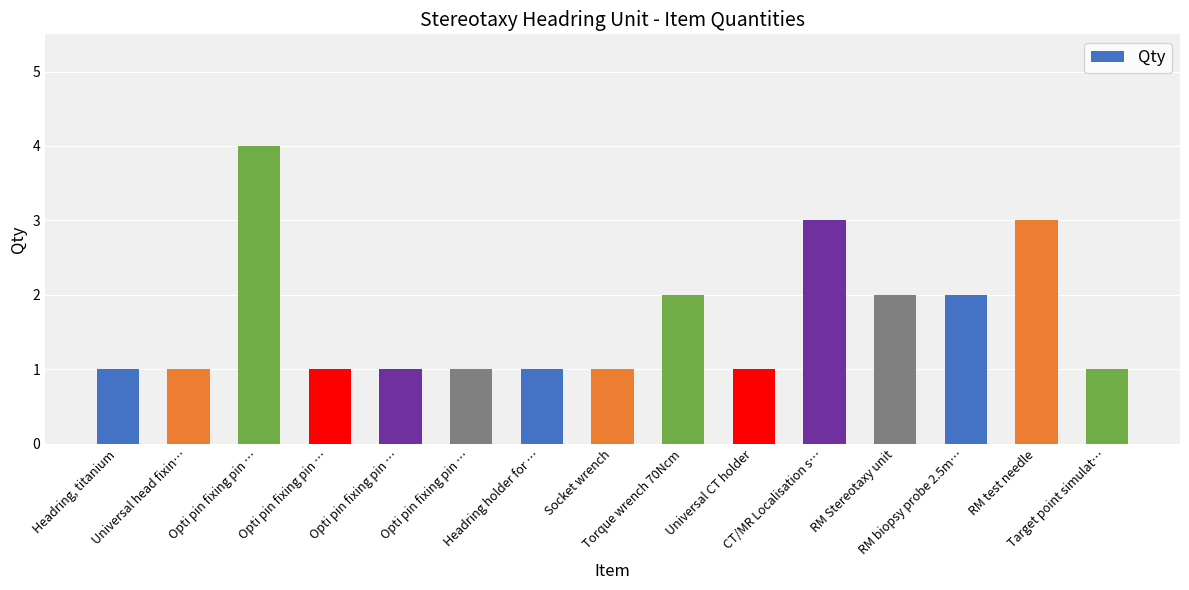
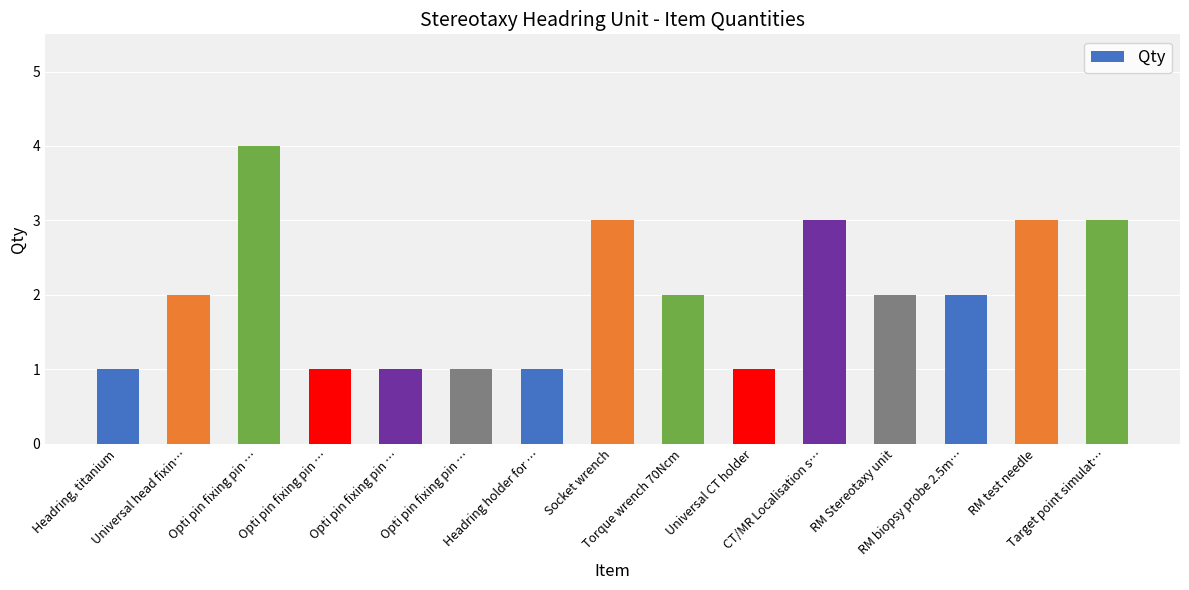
Universal head fixin…: 1 -> 2
Socket wrench: 1 -> 3
Target point simulat…: 1 -> 3
